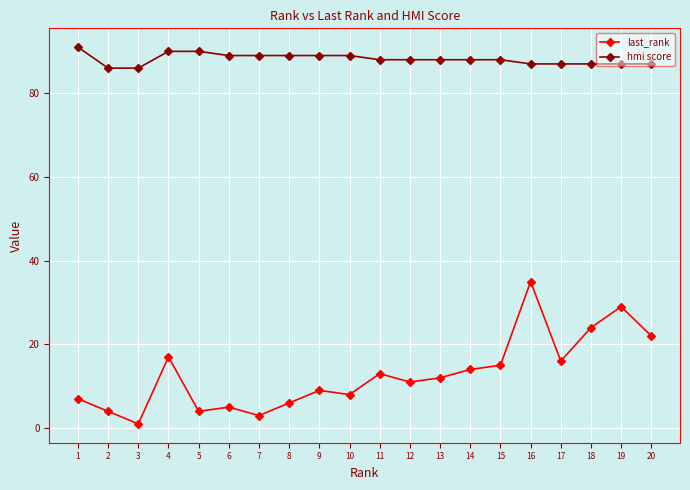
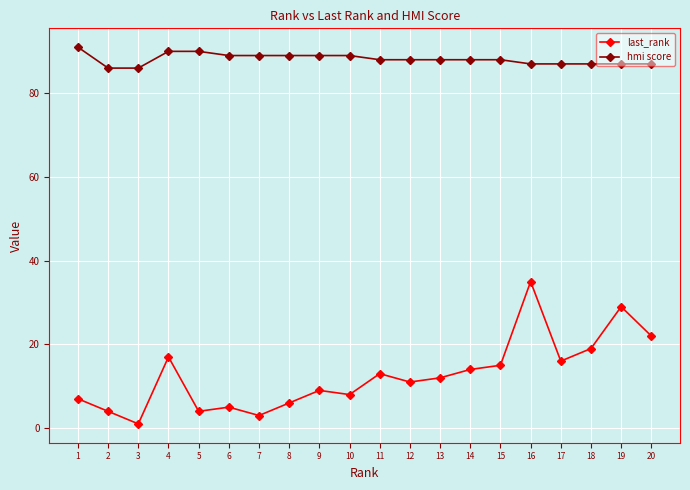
last_rank, 18: 24 -> 19
